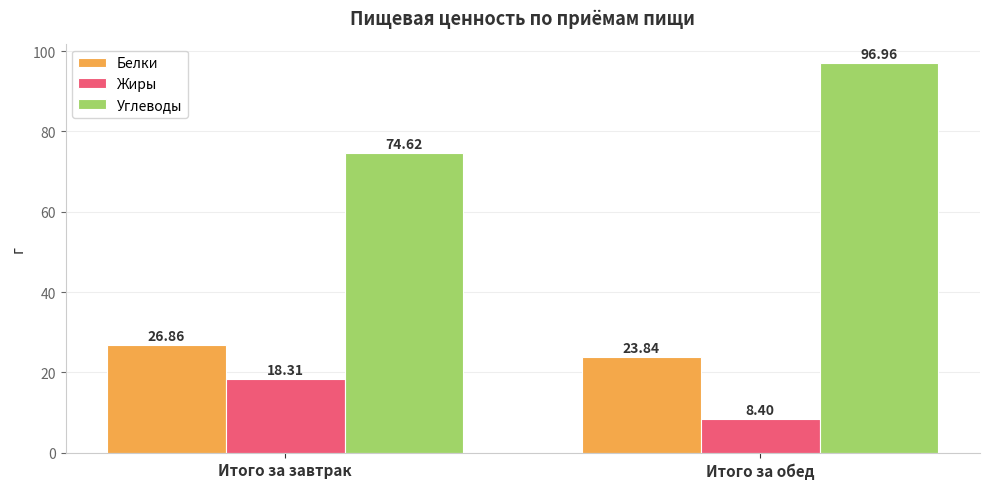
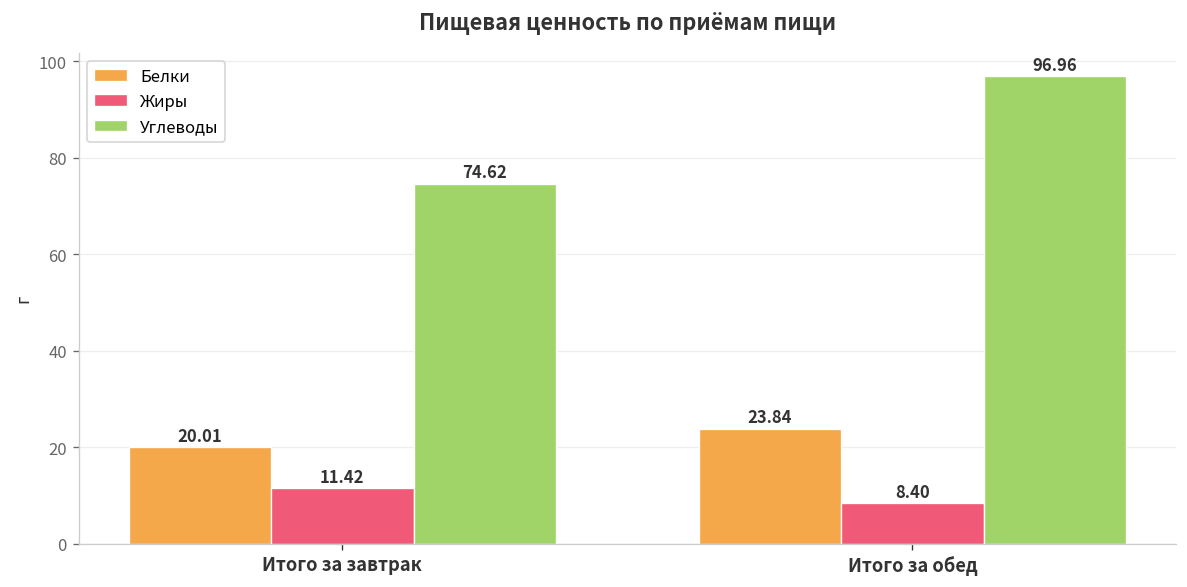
Белки, Итого за завтрак: 26.86 -> 20.01
Жиры, Итого за завтрак: 18.31 -> 11.42
